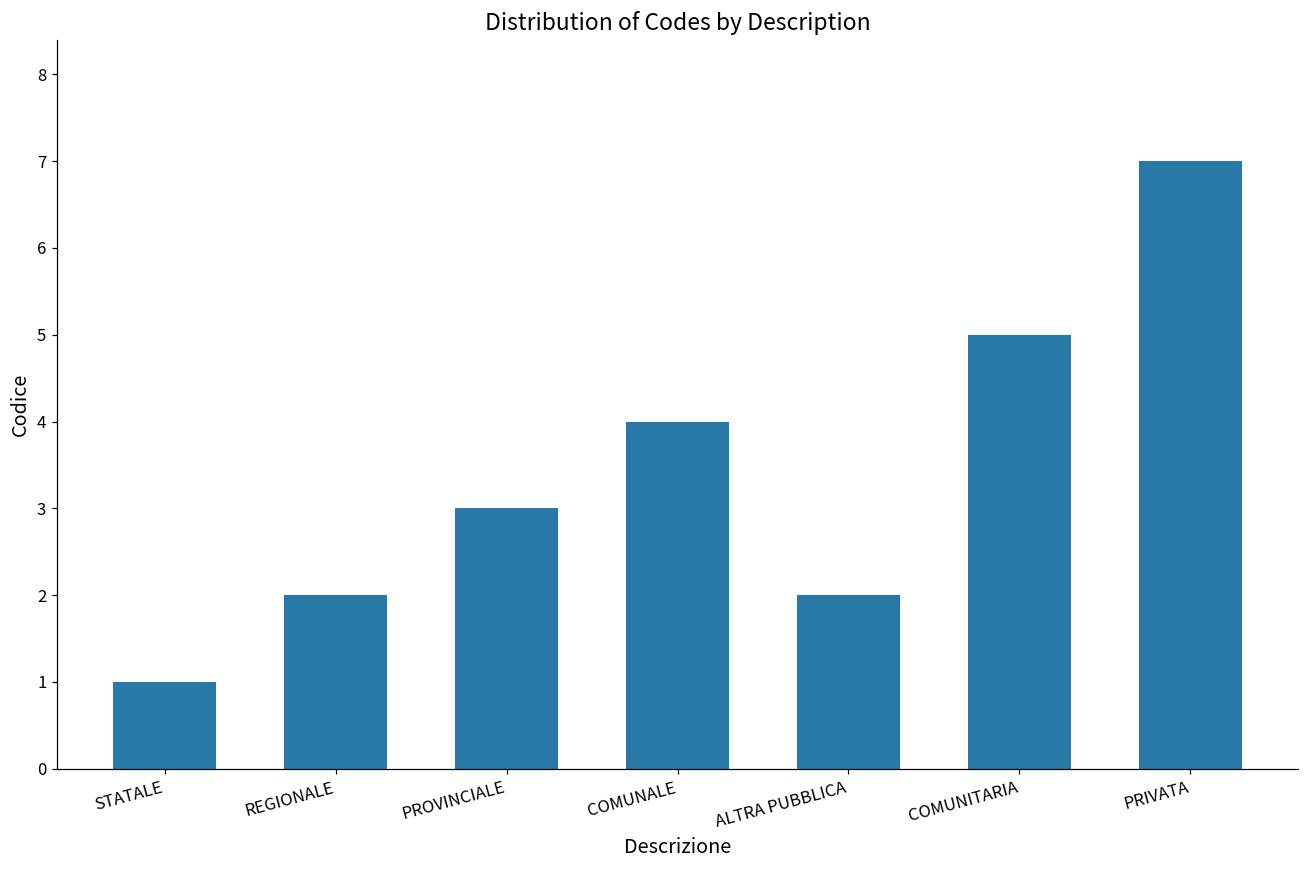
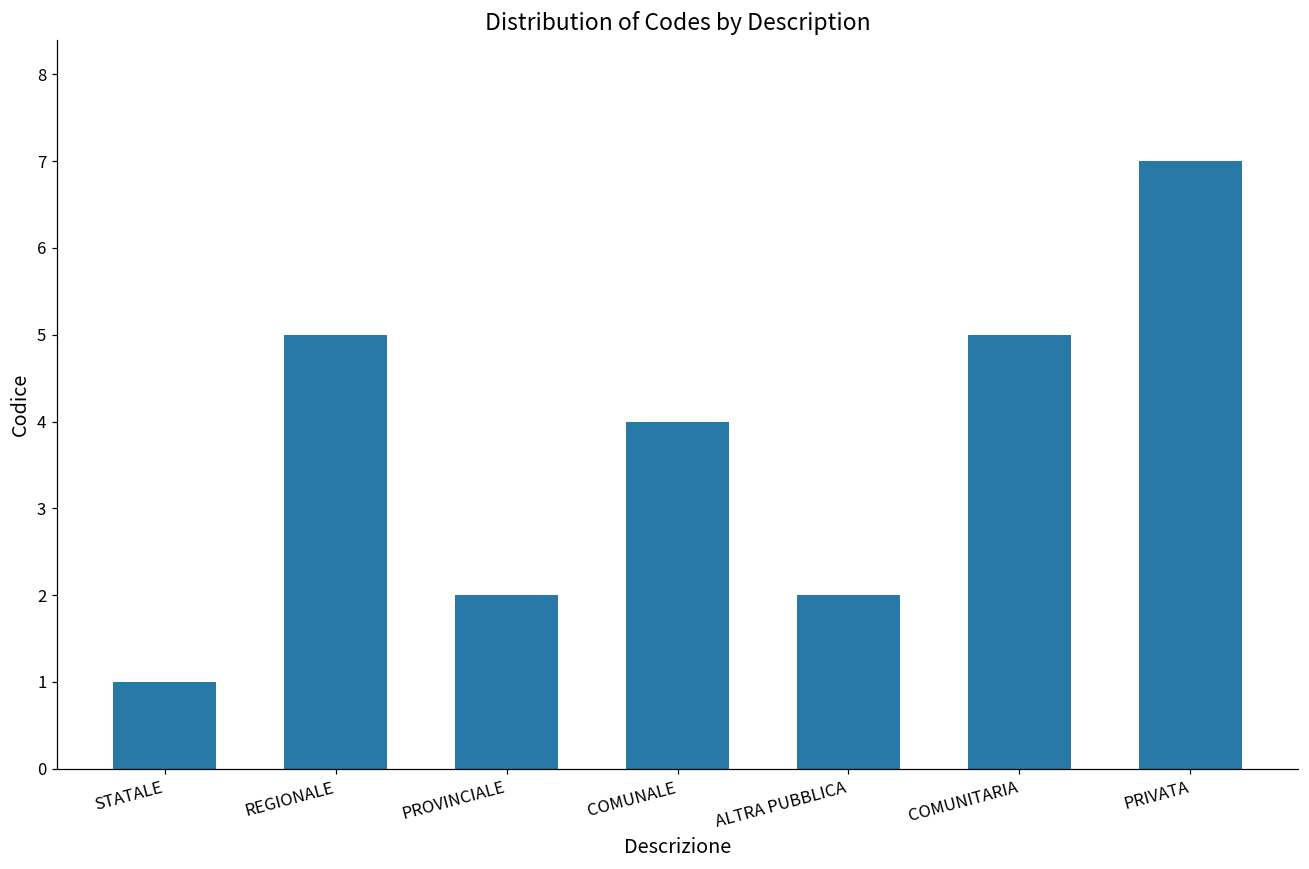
REGIONALE: 2 -> 5
PROVINCIALE: 3 -> 2
